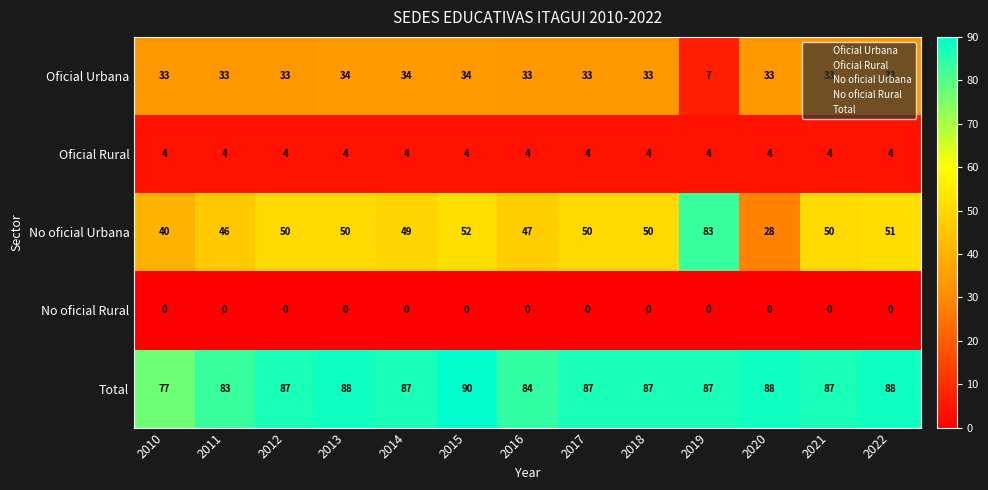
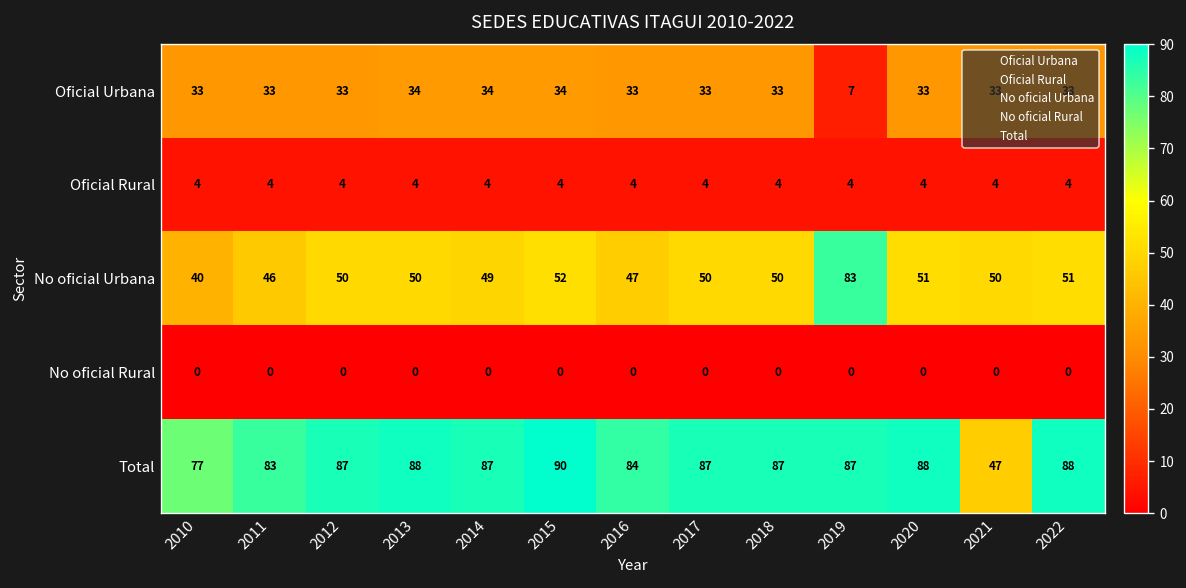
No oficial Urbana, 2020: 28 -> 51
Total, 2021: 87 -> 47
